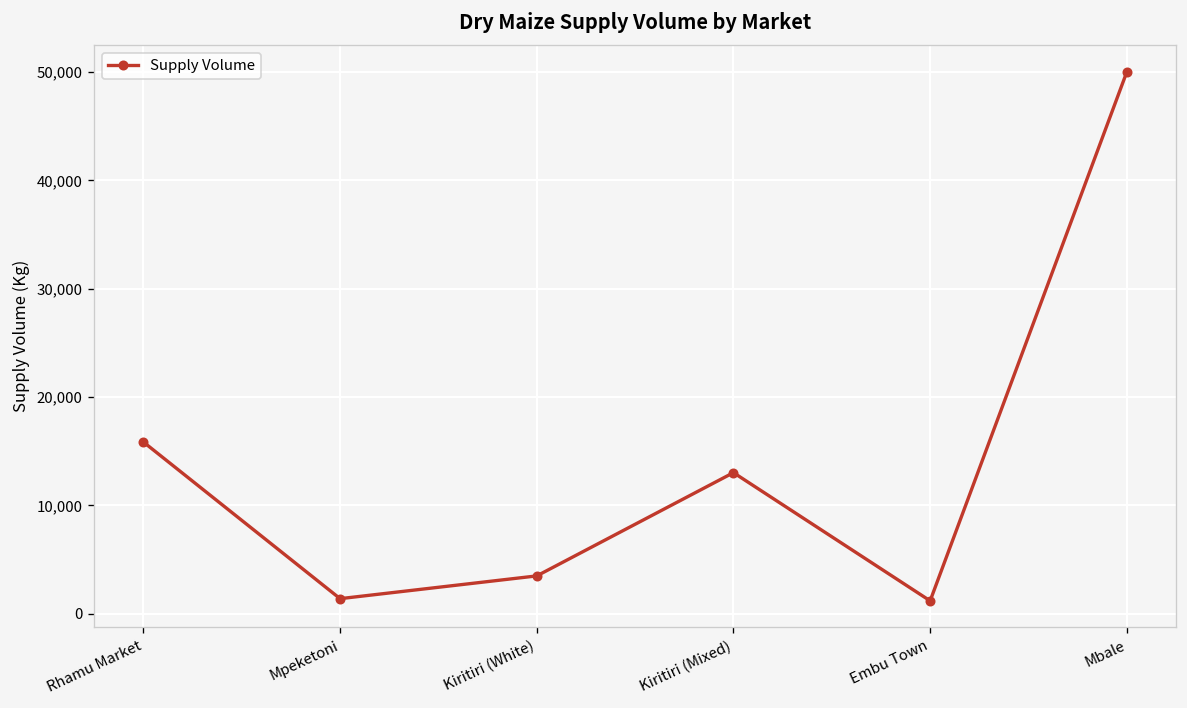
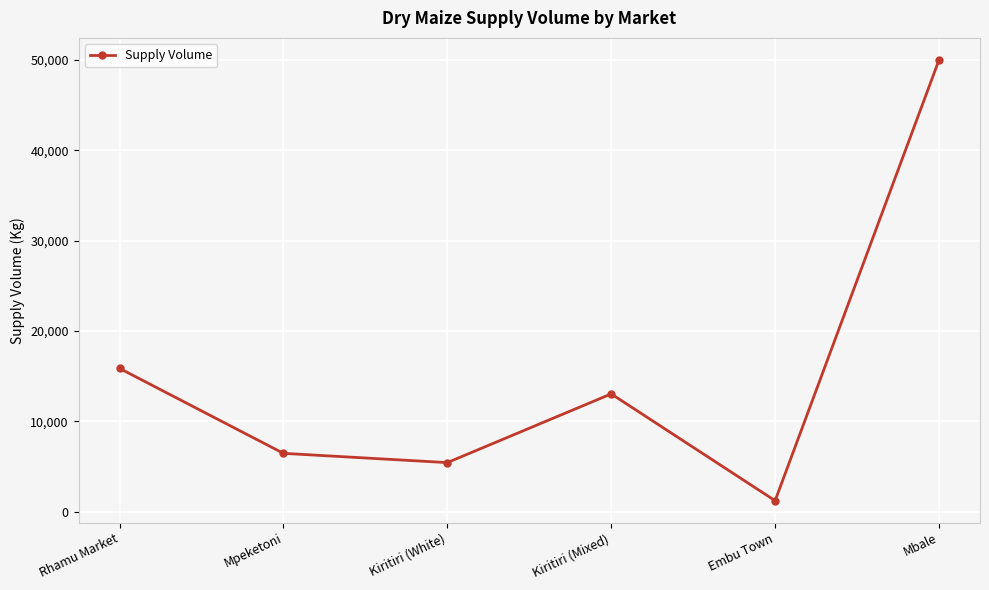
Mpeketoni: 1,000 -> 6,000
Kiritiri (White): 4,000 -> 5,000
